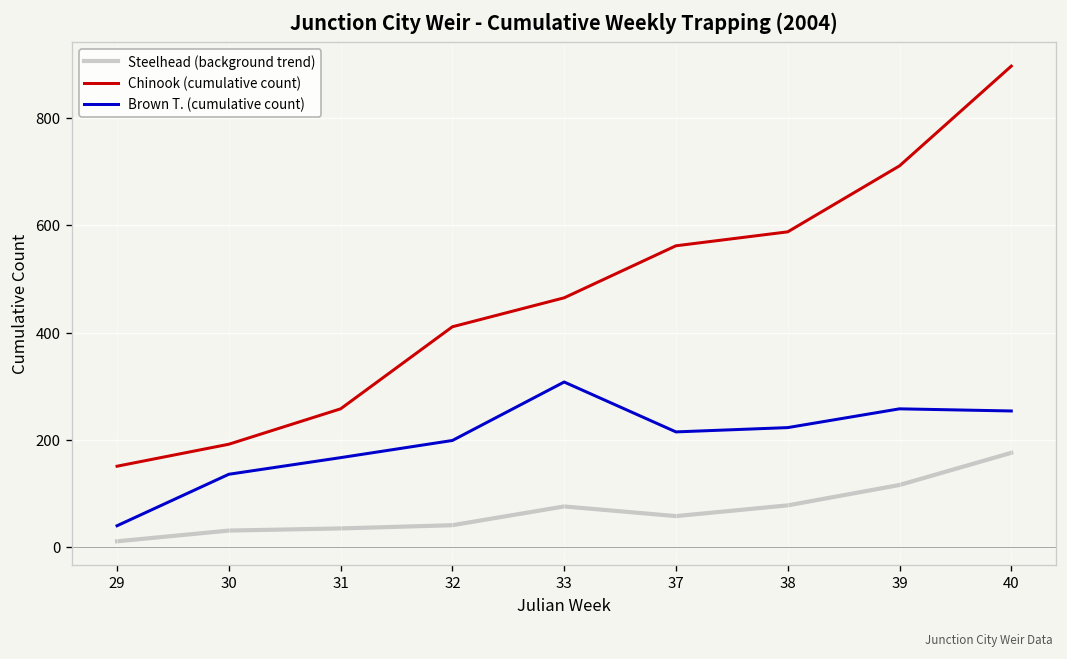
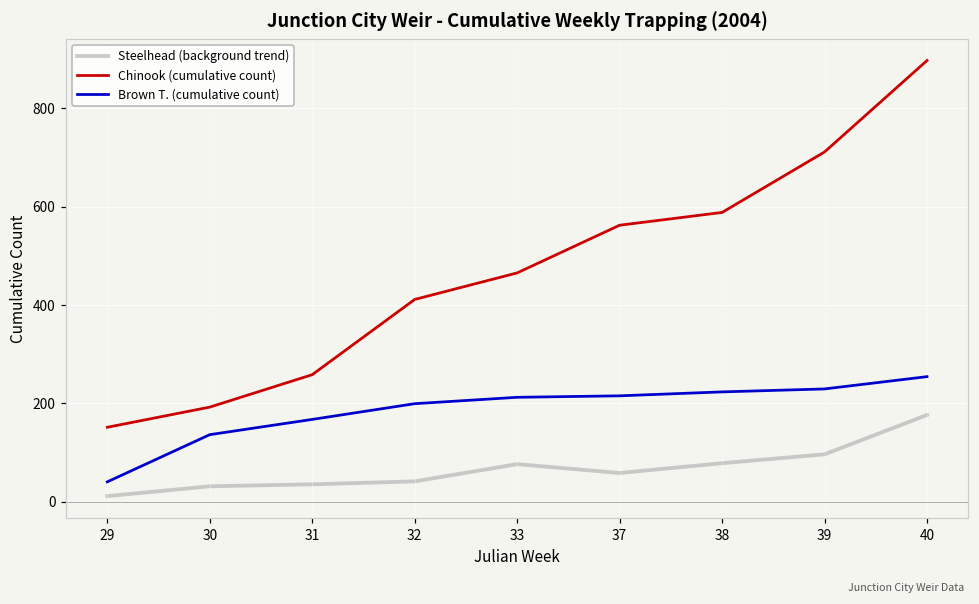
Brown T. (cumulative count), 33: 310 -> 210
Steelhead (background trend), 39: 120 -> 100
Brown T. (cumulative count), 39: 260 -> 230
